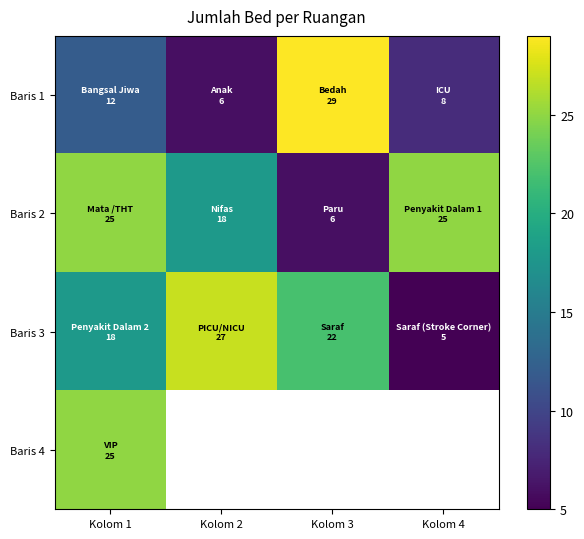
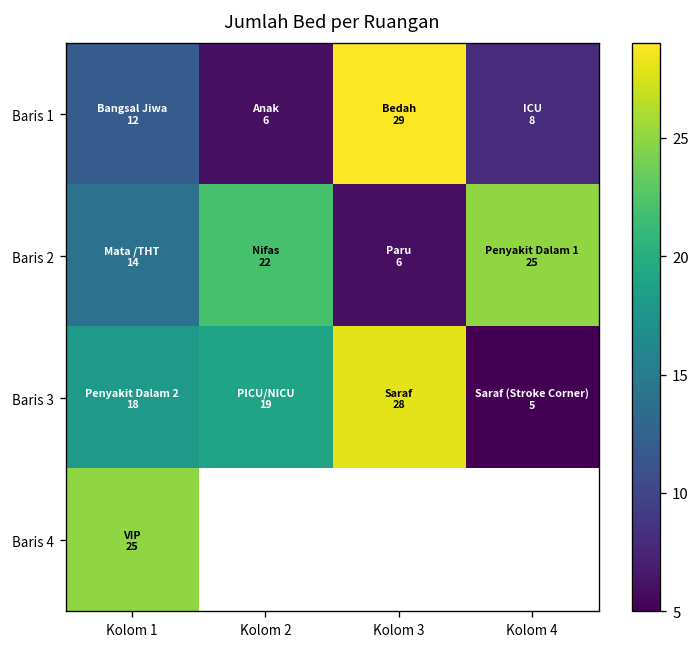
Baris 2, Kolom 1: 25 -> 14
Baris 2, Kolom 2: 18 -> 22
Baris 3, Kolom 2: 27 -> 19
Baris 3, Kolom 3: 22 -> 28
